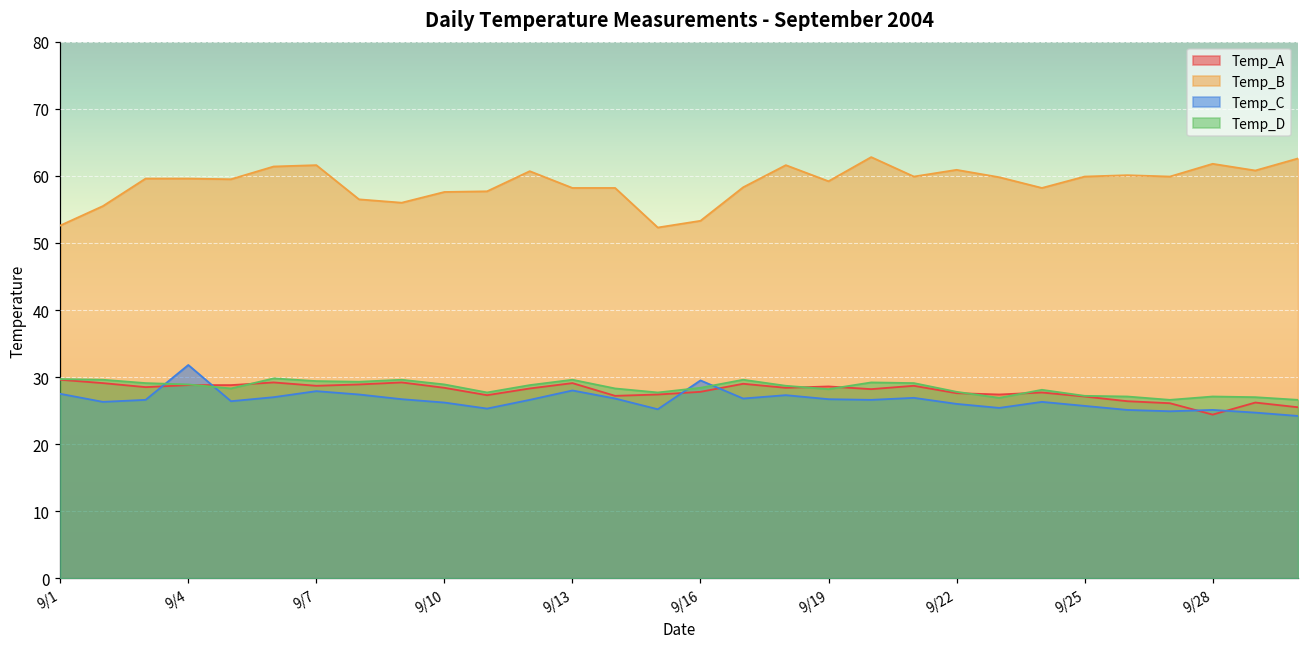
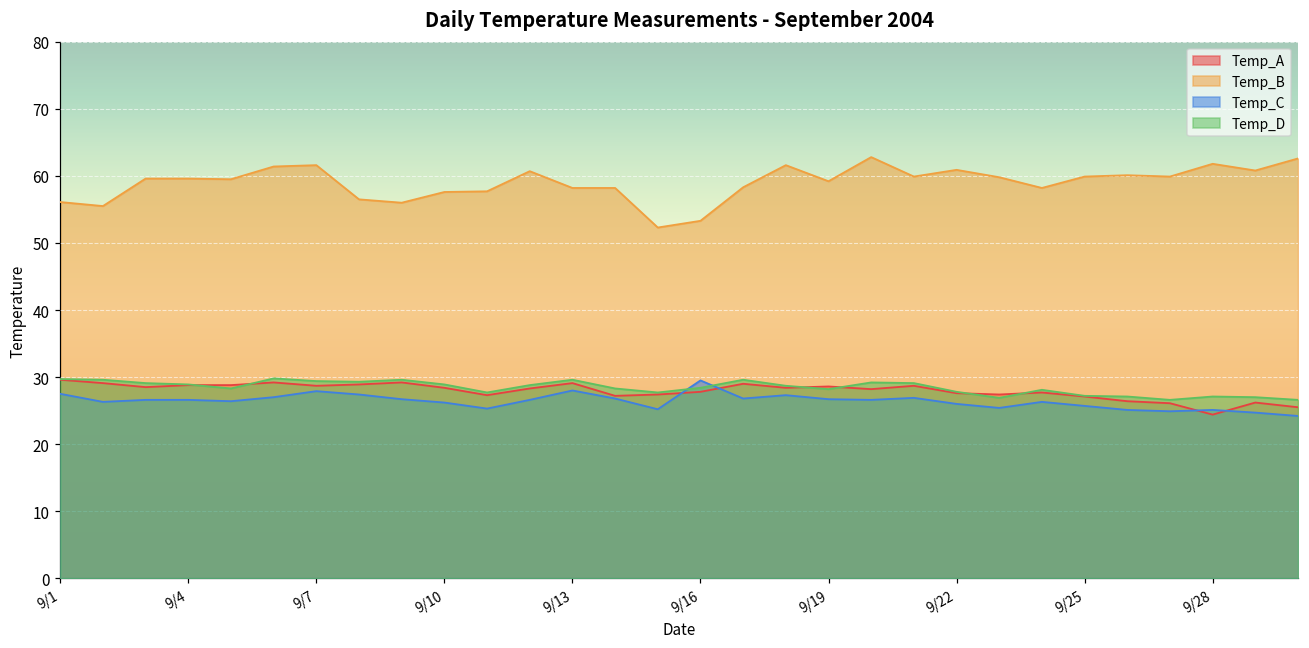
Temp_B, 9/1: 53 -> 56
Temp_C, 9/4: 32 -> 27
